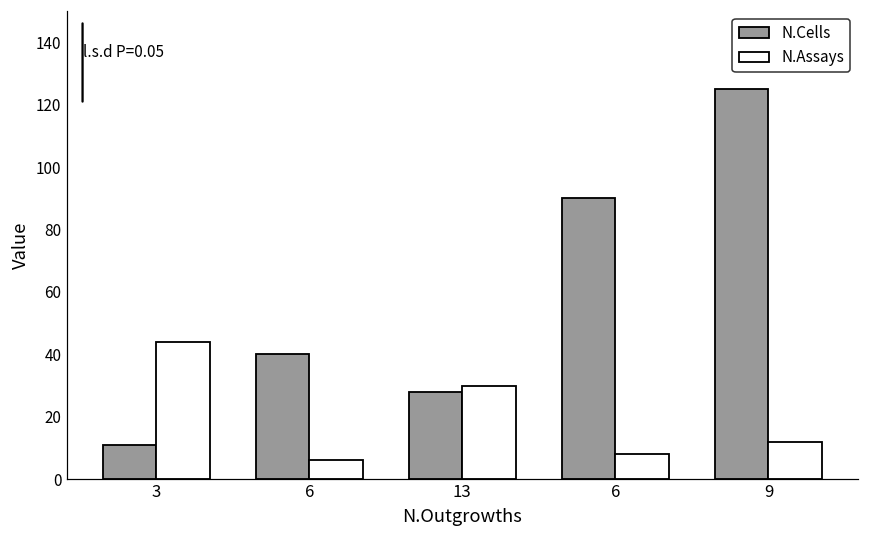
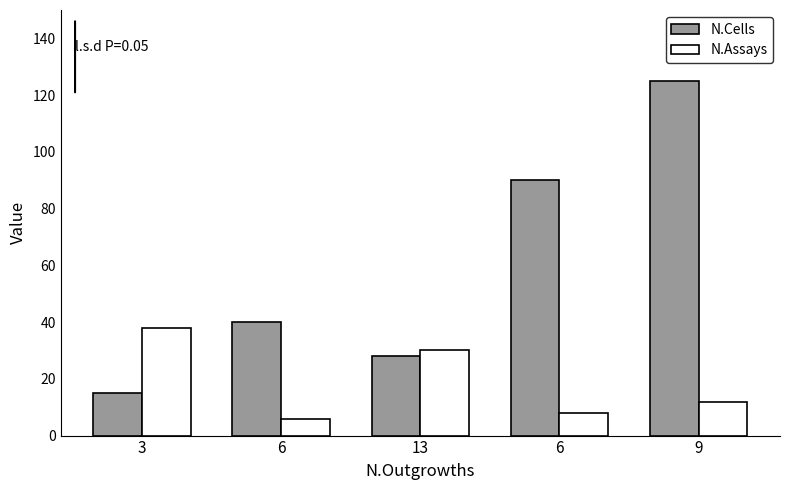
N.Cells, 3: 11 -> 15
N.Assays, 3: 44 -> 38
